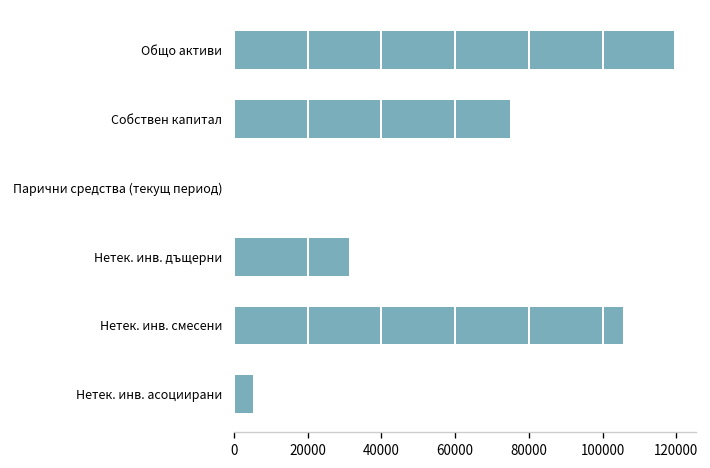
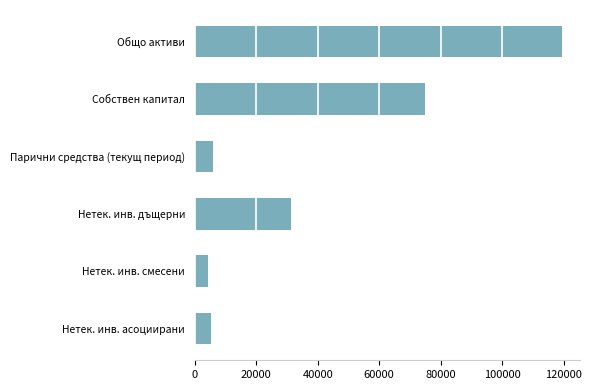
Парични средства (текущ период): 0 -> 6000
Нетек. инв. смесени: 105000 -> 4000
